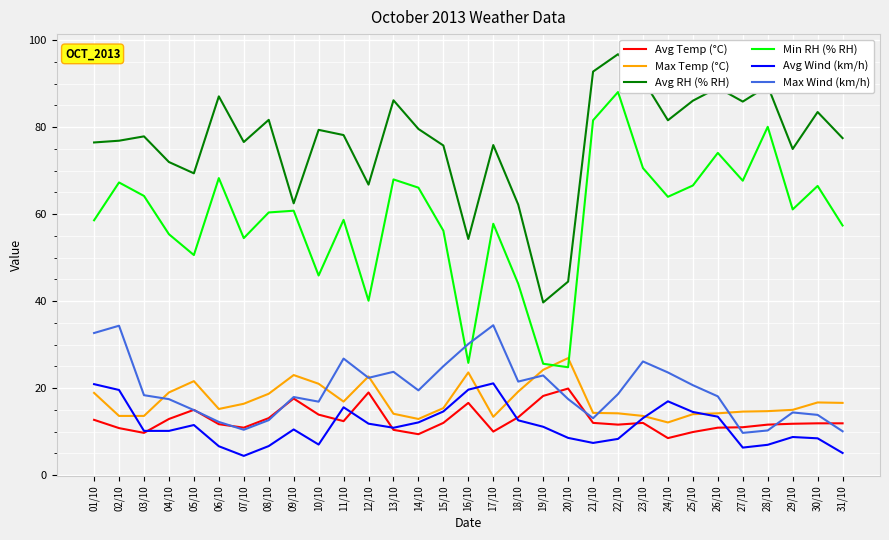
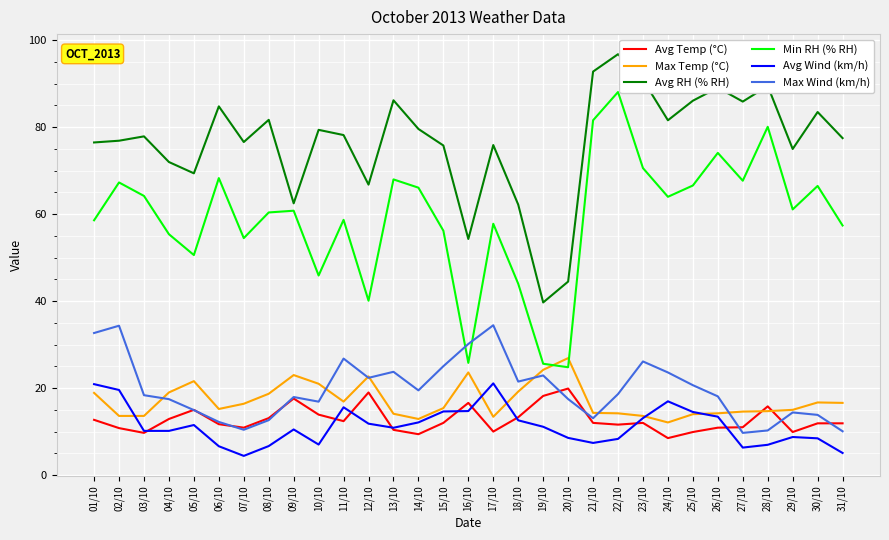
Avg RH (% RH), 06/10: 87 -> 85
Avg Wind (km/h), 16/10: 20 -> 15
Avg Temp (°C), 28/10: 12 -> 16
Avg Temp (°C), 29/10: 12 -> 10
